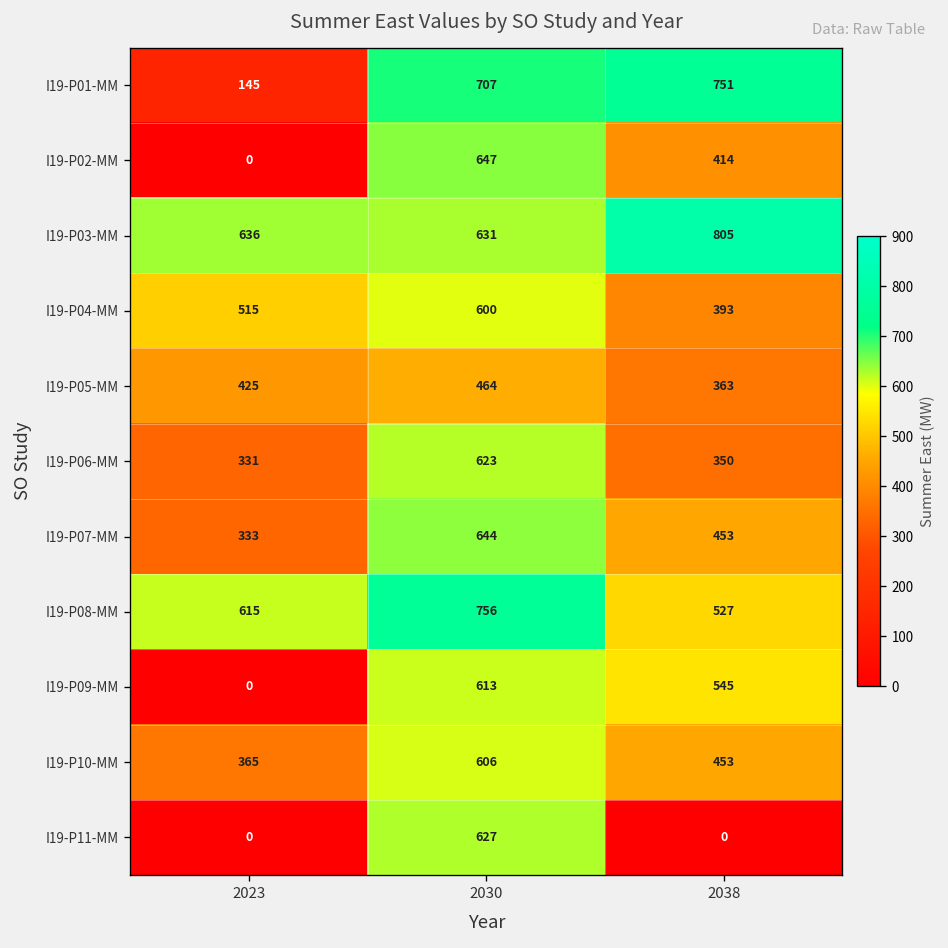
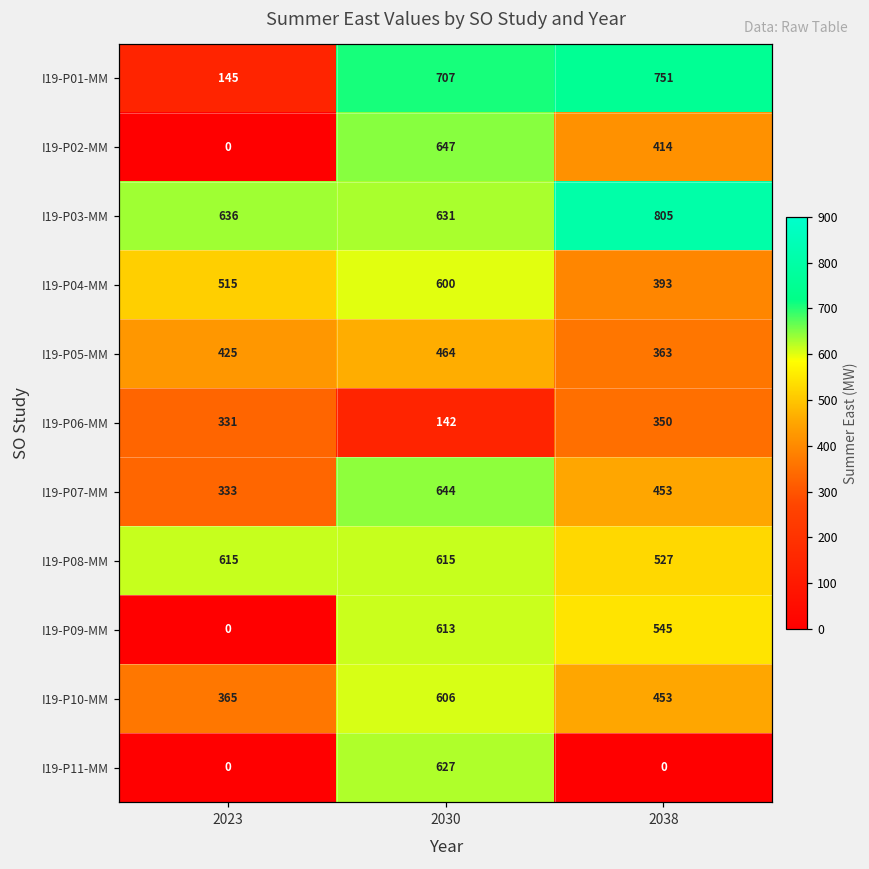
I19-P06-MM, 2030: 623 -> 142
I19-P08-MM, 2030: 756 -> 615
